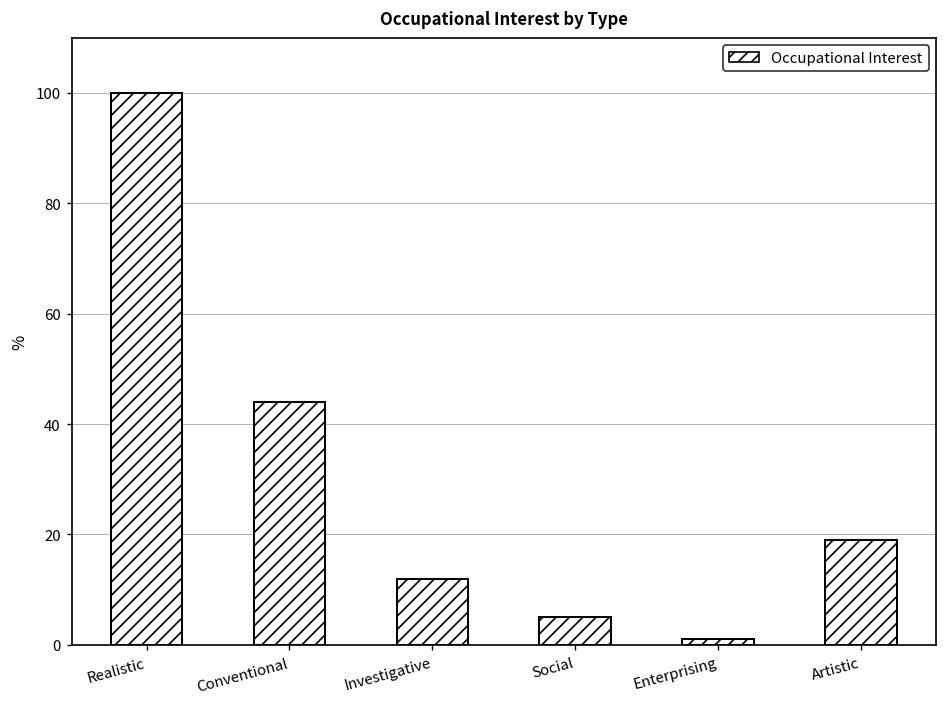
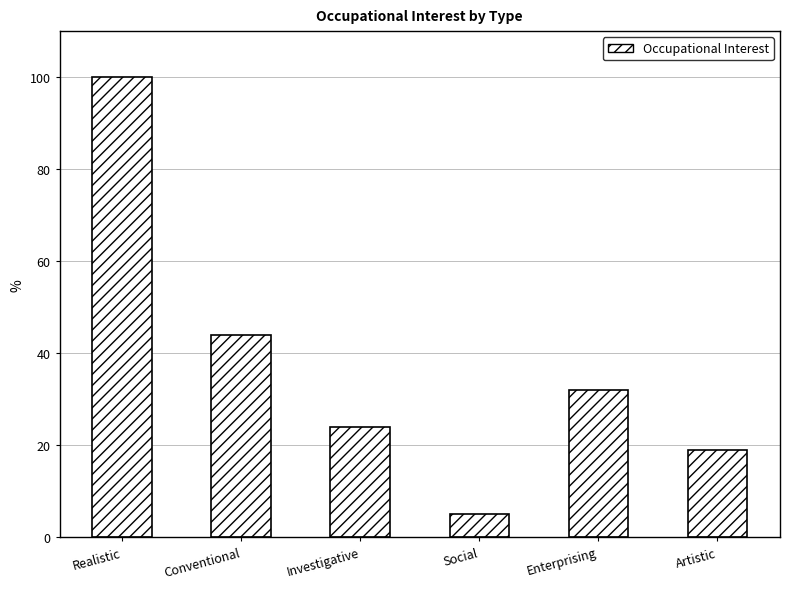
Investigative: 12 -> 24
Enterprising: 1 -> 32
